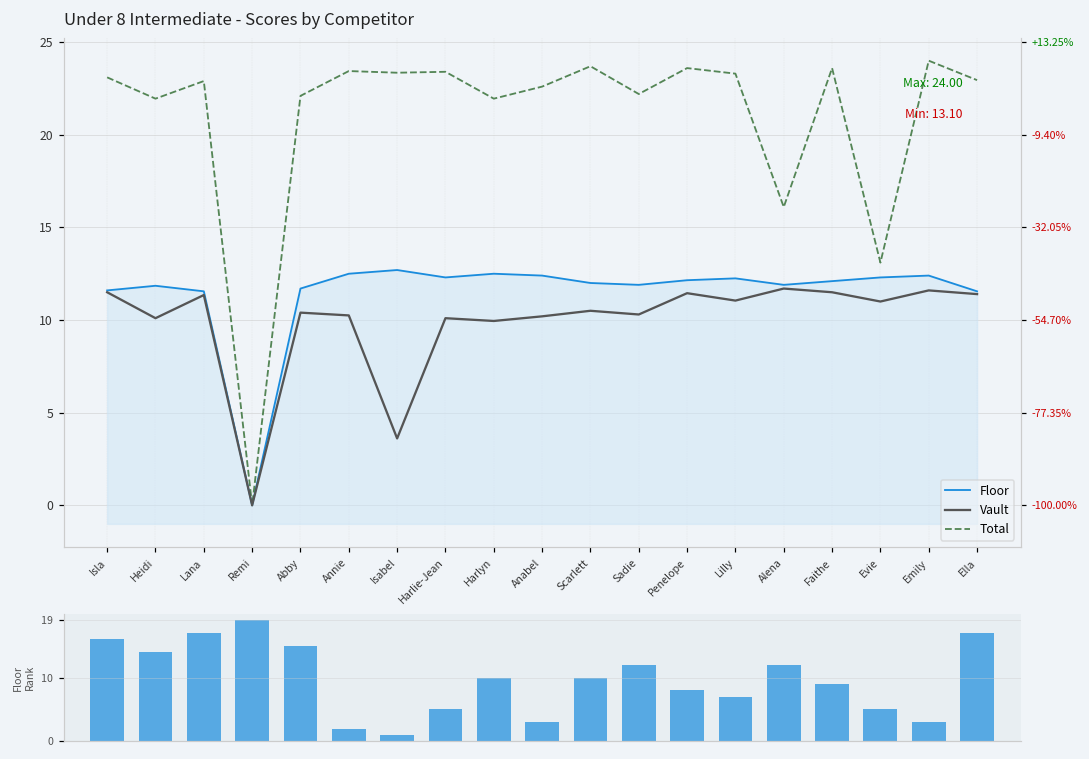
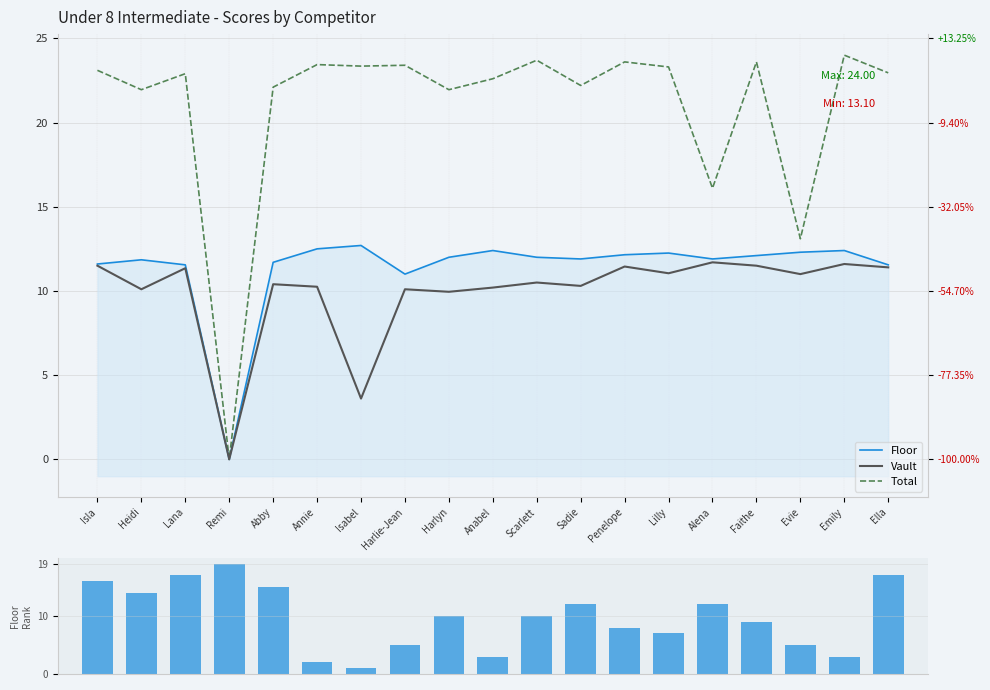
Under 8 Intermediate - Scores by Competitor, Floor, Harlie-Jean: 12.3 -> 11.0
Under 8 Intermediate - Scores by Competitor, Floor, Harlyn: 12.5 -> 12.0
